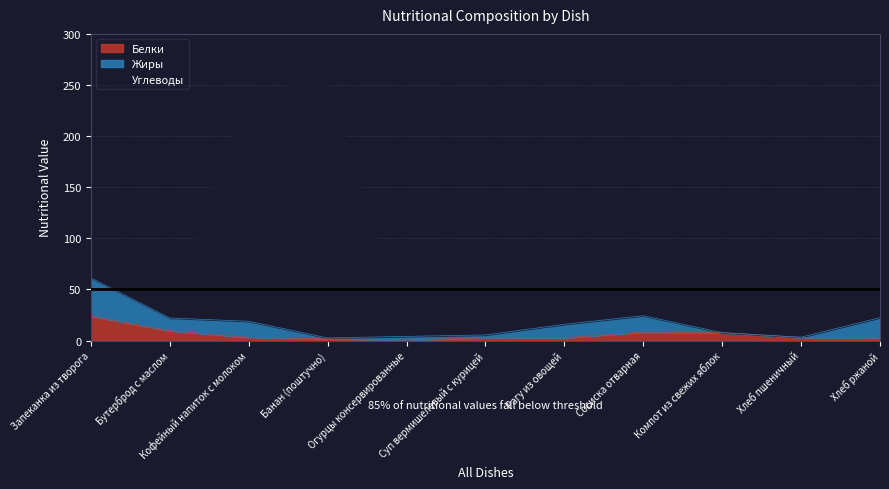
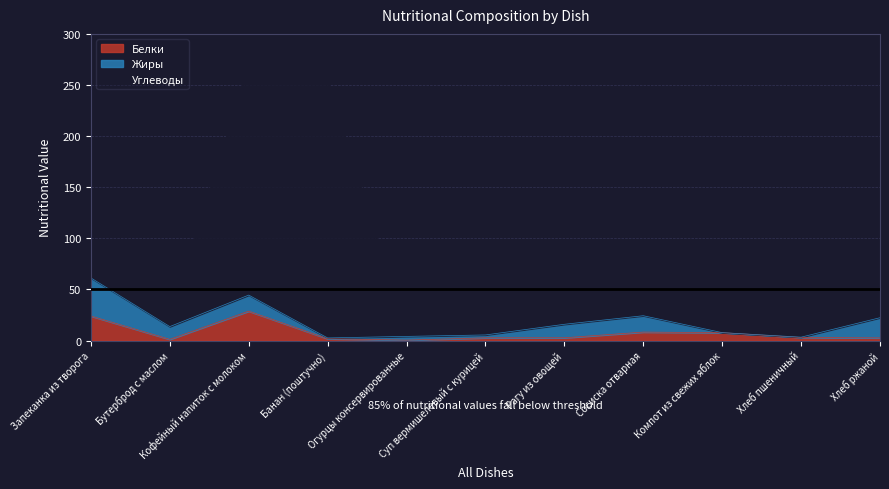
Белки, Бутерброд с маслом: 10 -> 1
Белки, Кофейный напиток с молоком: 3 -> 29
